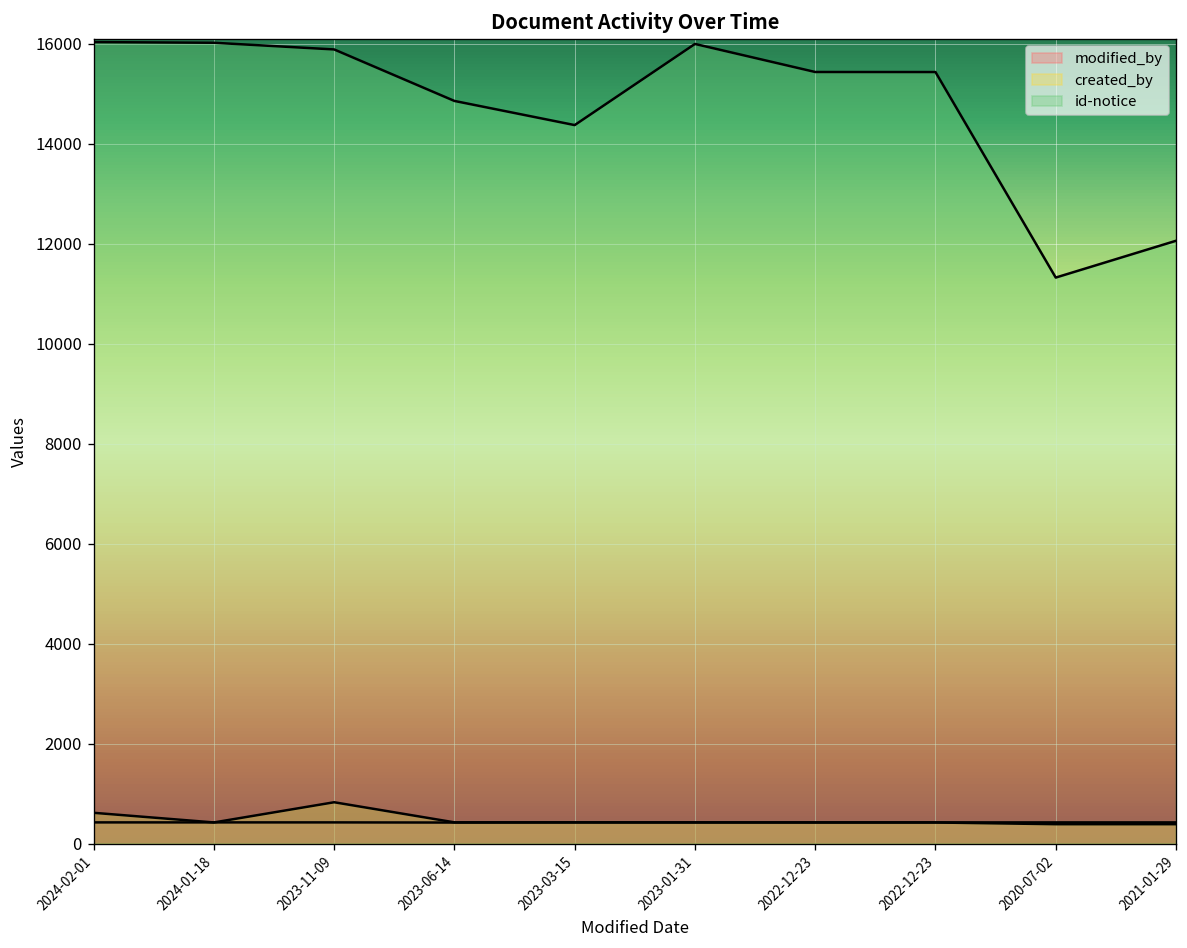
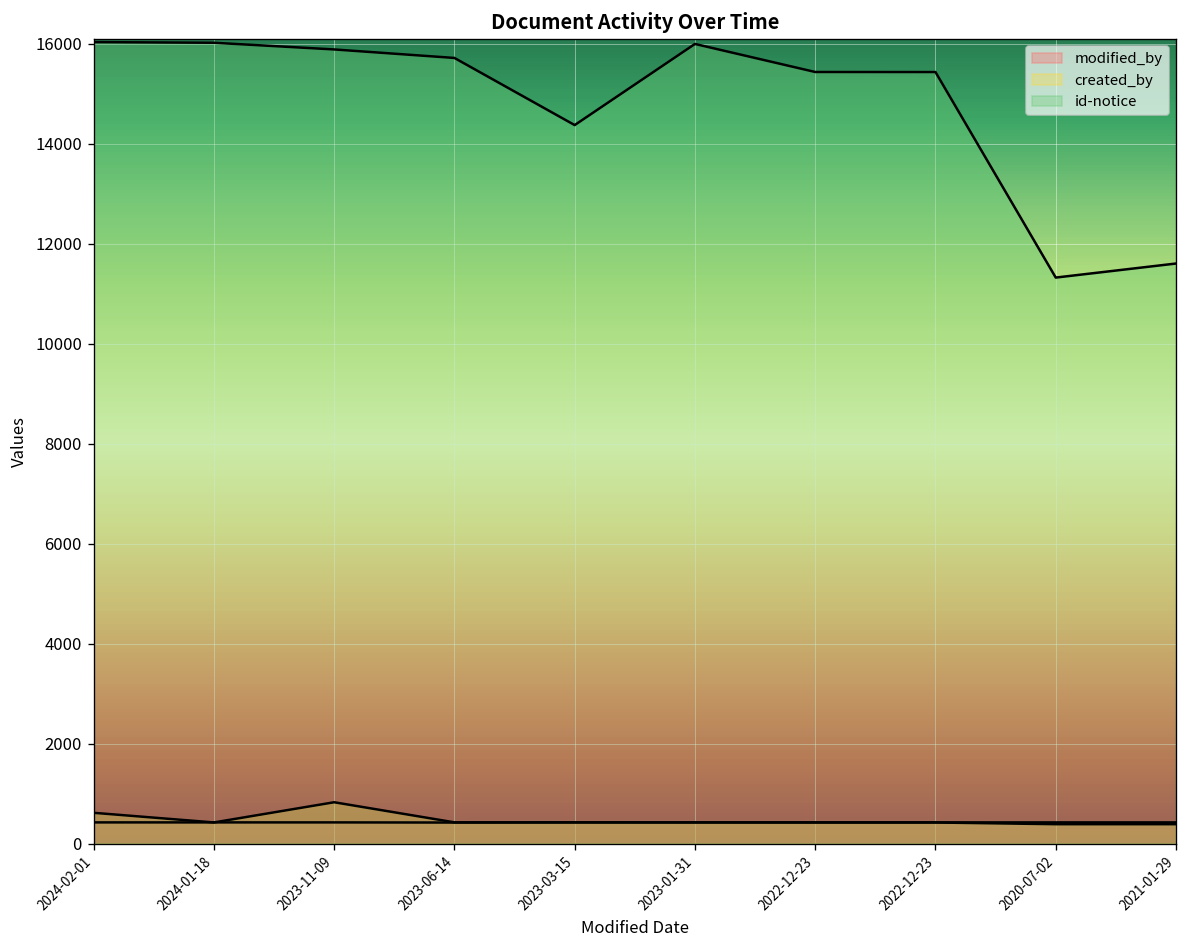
id-notice, 2023-06-14: 14900 -> 15700
id-notice, 2021-01-29: 12100 -> 11600
